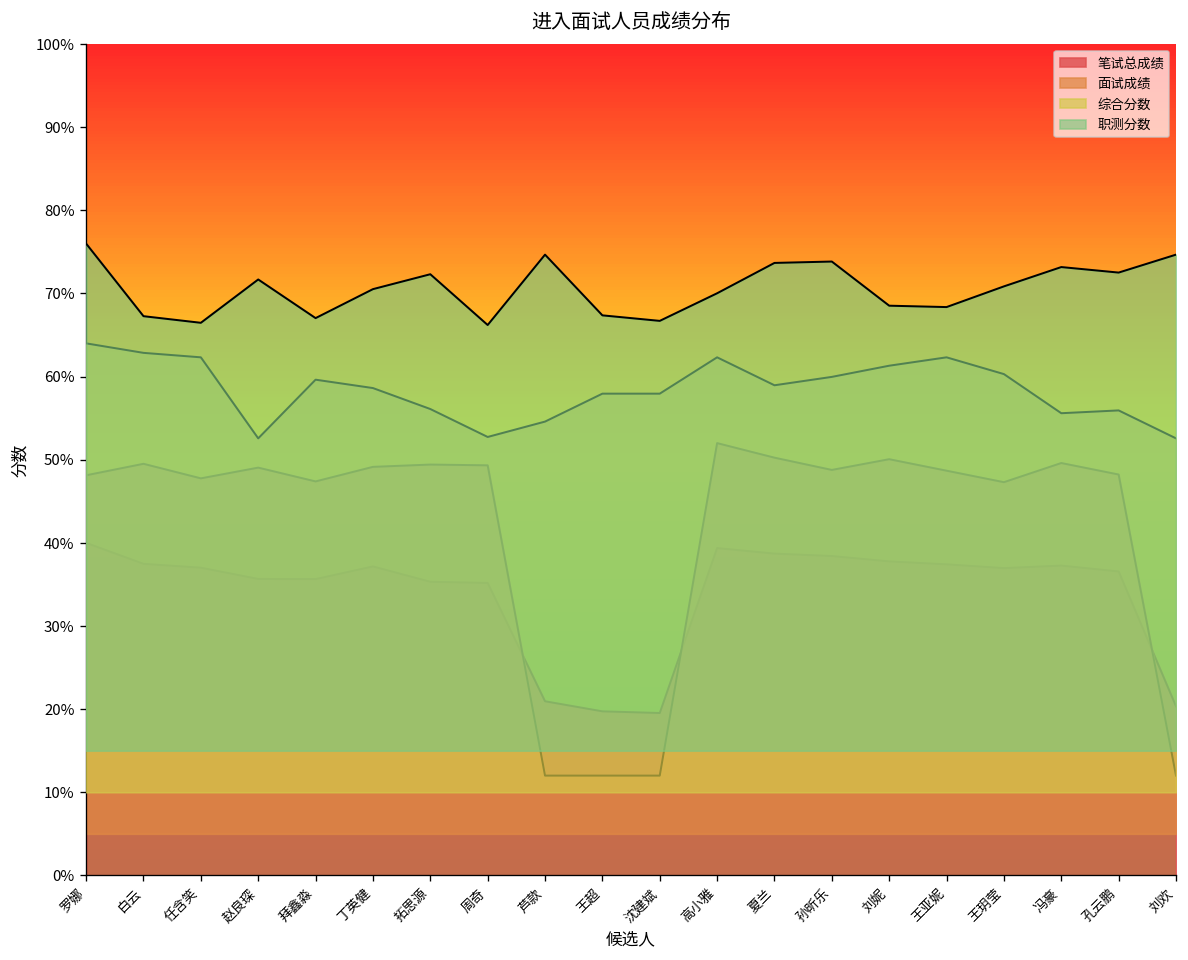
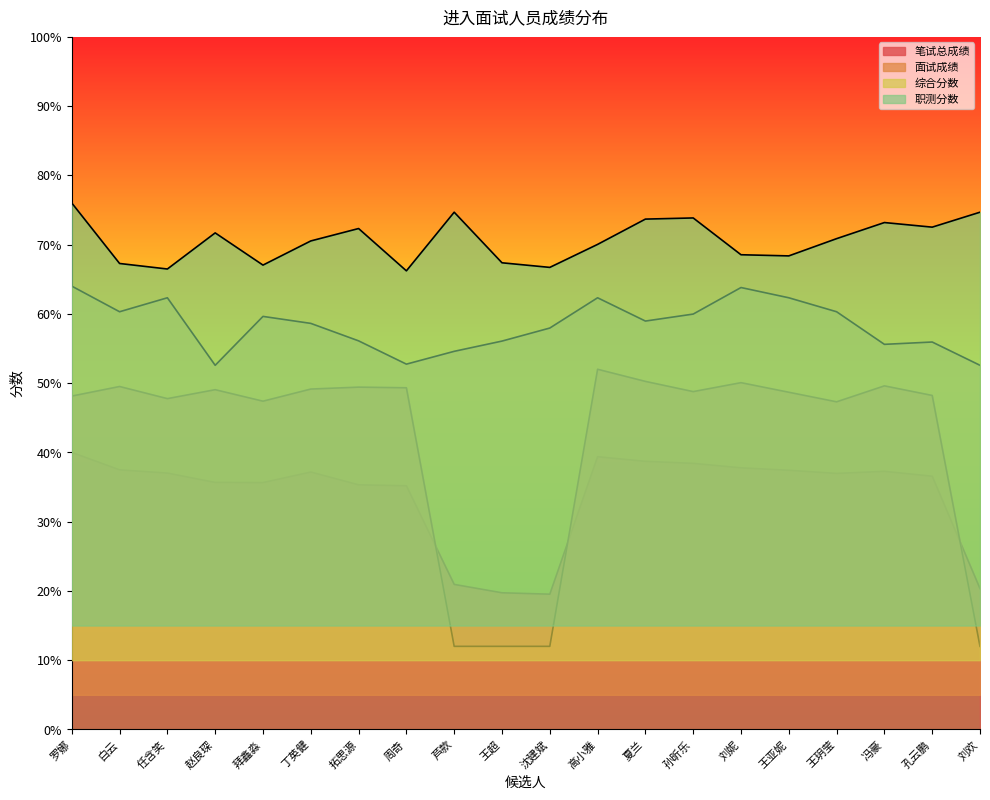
综合分数, 白云: 63% -> 60%
综合分数, 王超: 58% -> 56%
综合分数, 刘妮: 61% -> 64%
